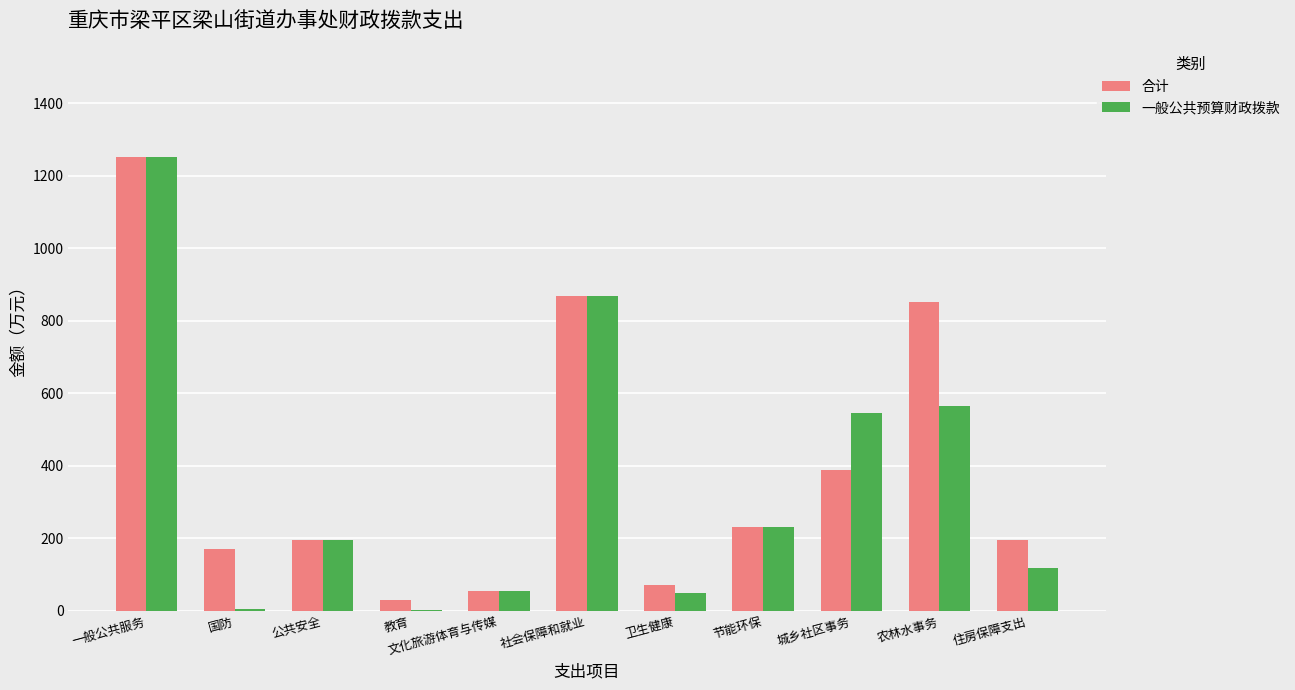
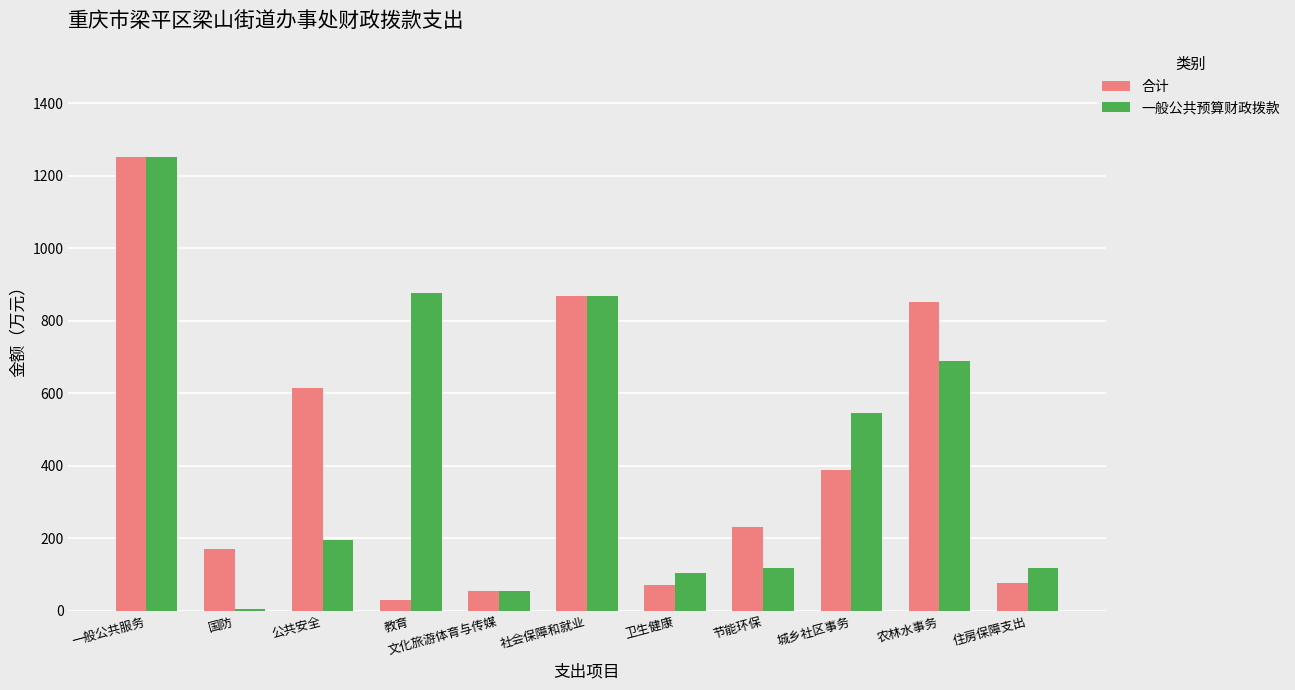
合计, 公共安全: 200 -> 610
一般公共预算财政拨款, 教育: 0 -> 880
一般公共预算财政拨款, 卫生健康: 50 -> 110
一般公共预算财政拨款, 节能环保: 230 -> 120
一般公共预算财政拨款, 农林水事务: 570 -> 690
合计, 住房保障支出: 200 -> 80
